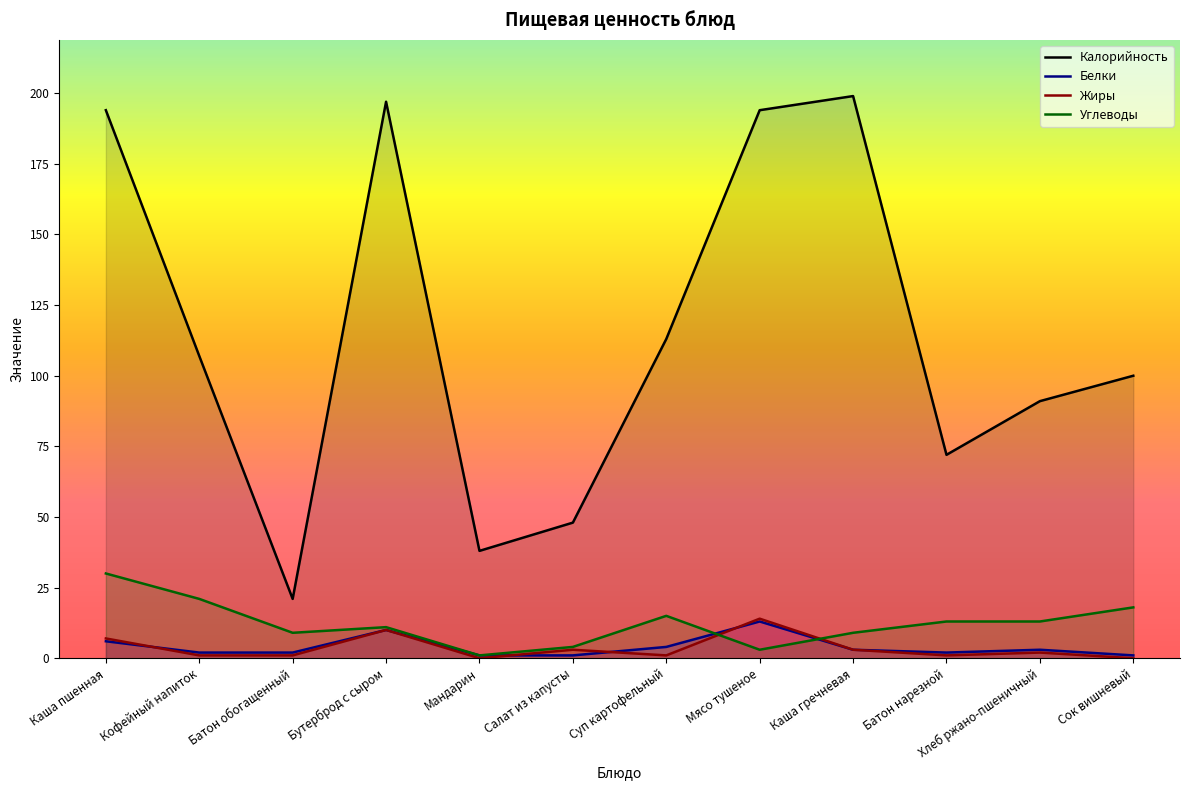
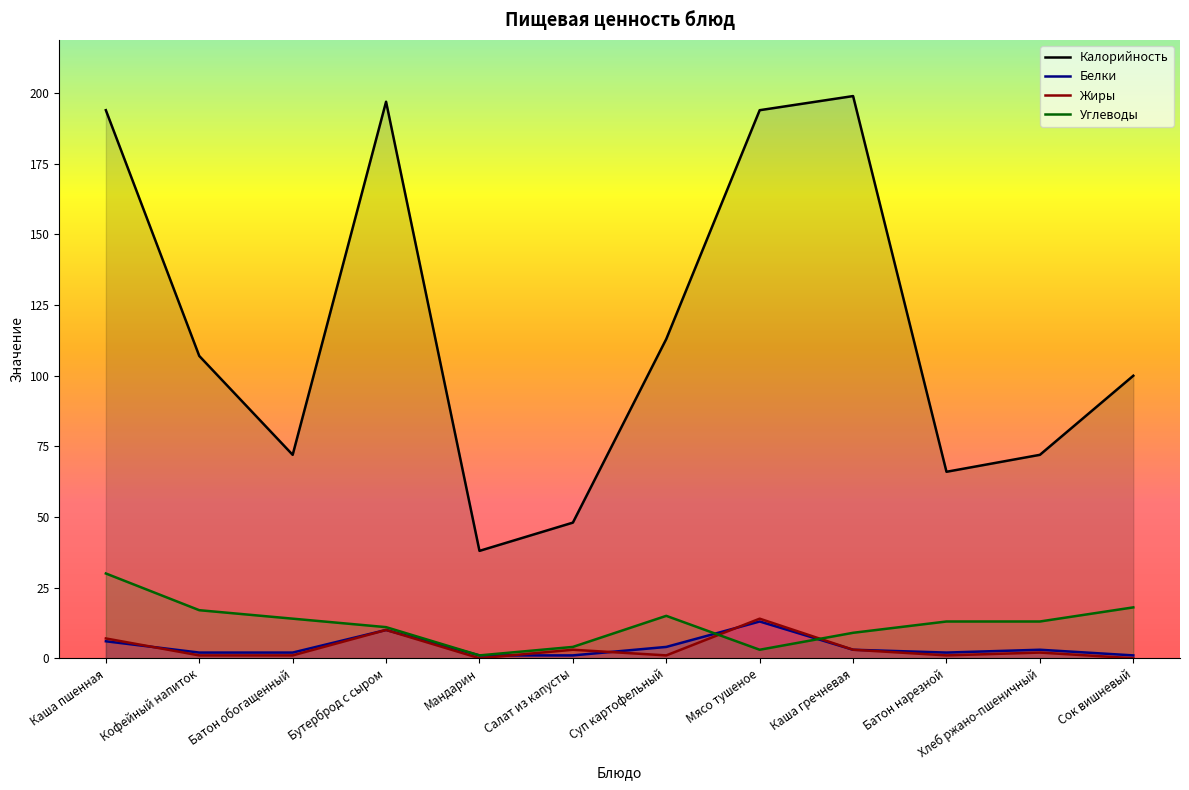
Углеводы, Кофейный напиток: 21 -> 17
Калорийность, Батон обогащенный: 21 -> 72
Углеводы, Батон обогащенный: 9 -> 14
Калорийность, Батон нарезной: 72 -> 66
Калорийность, Хлеб ржано-пшеничный: 91 -> 72
